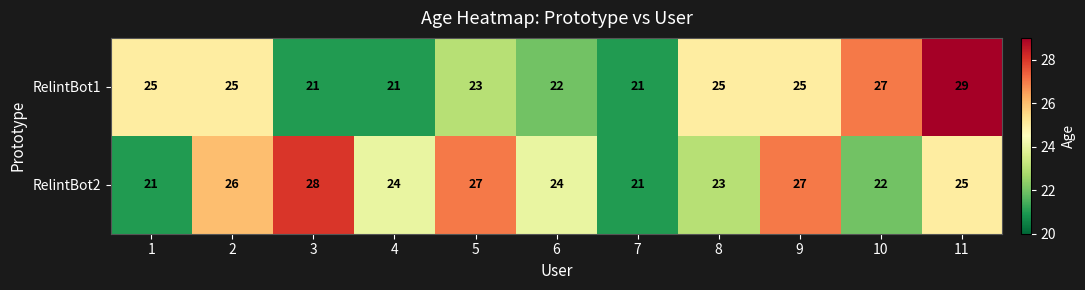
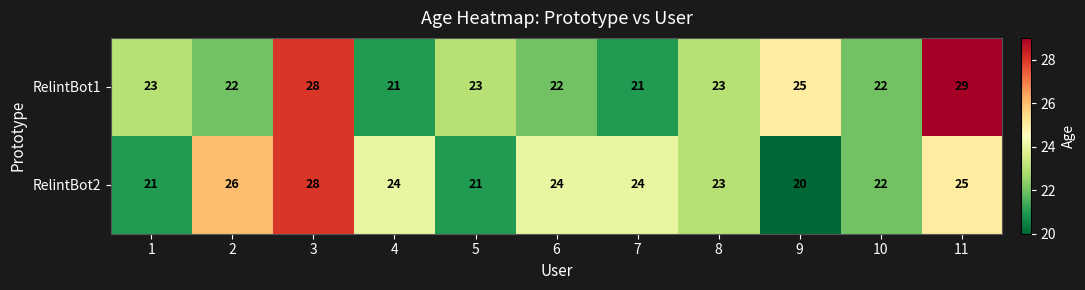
RelintBot1, 1: 25 -> 23
RelintBot1, 2: 25 -> 22
RelintBot1, 3: 21 -> 28
RelintBot1, 8: 25 -> 23
RelintBot1, 10: 27 -> 22
RelintBot2, 5: 27 -> 21
RelintBot2, 7: 21 -> 24
RelintBot2, 9: 27 -> 20
